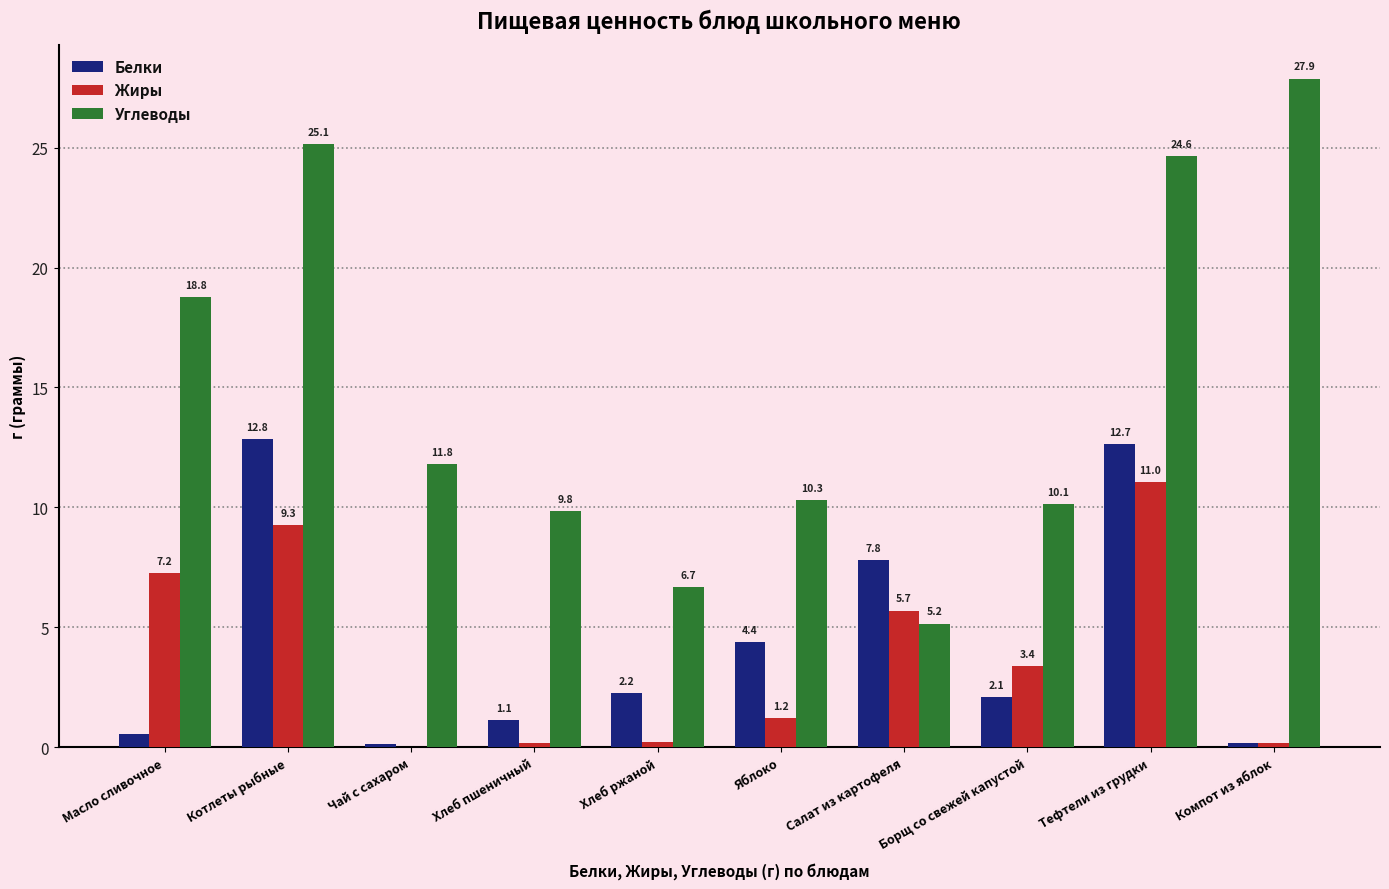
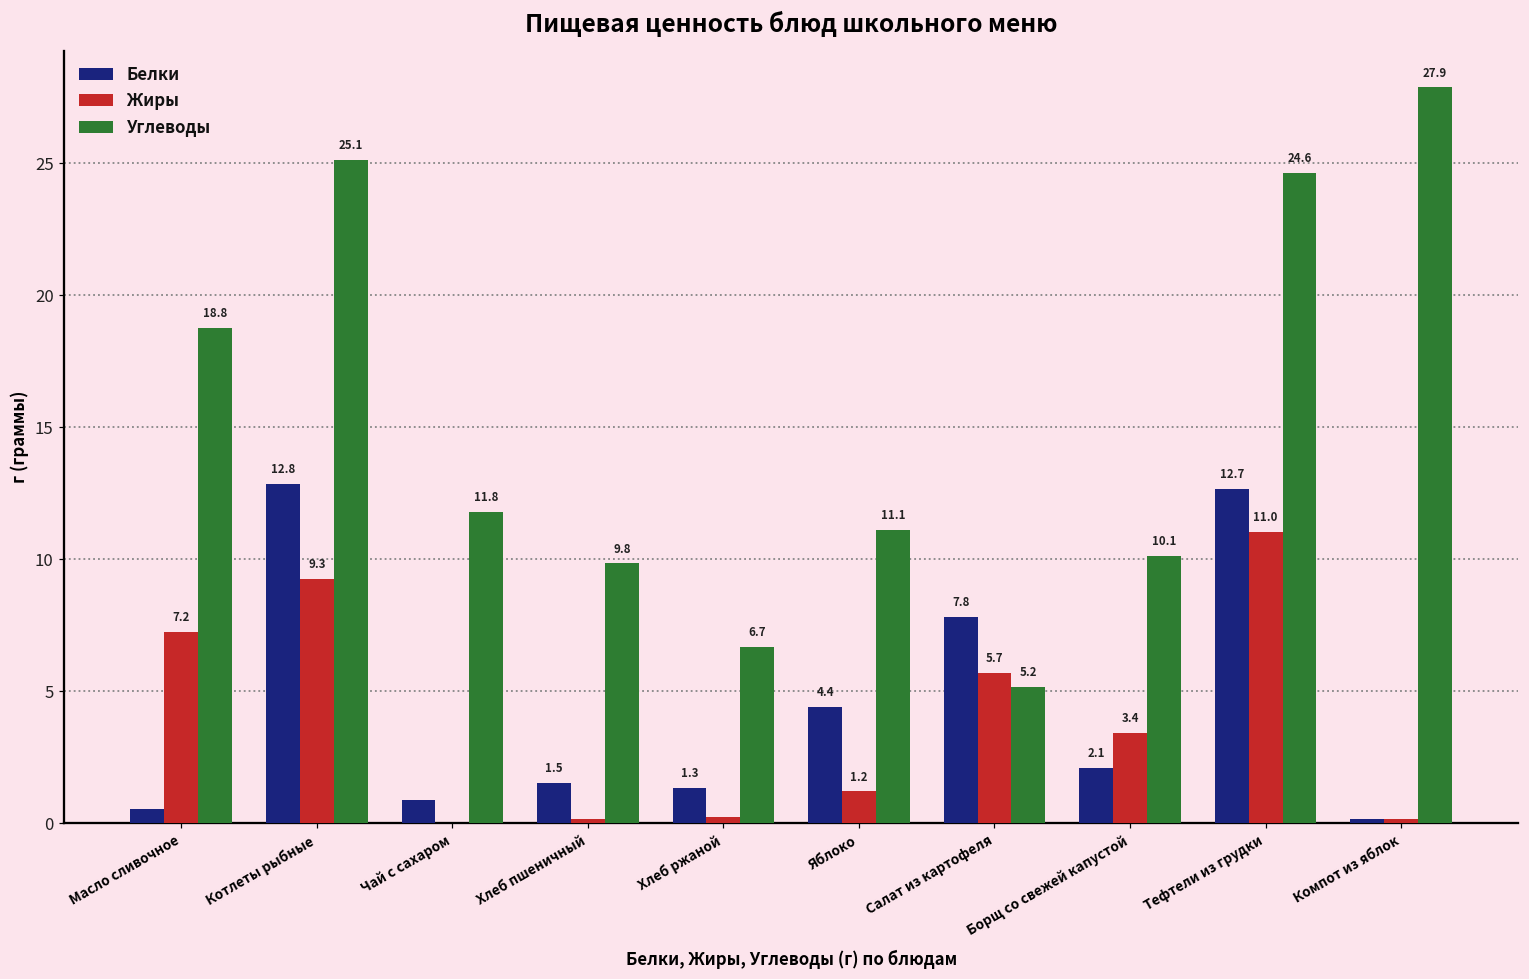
Белки, Чай с сахаром: 0.1 -> 0.9
Белки, Хлеб пшеничный: 1.1 -> 1.5
Белки, Хлеб ржаной: 2.2 -> 1.3
Углеводы, Яблоко: 10.3 -> 11.1
